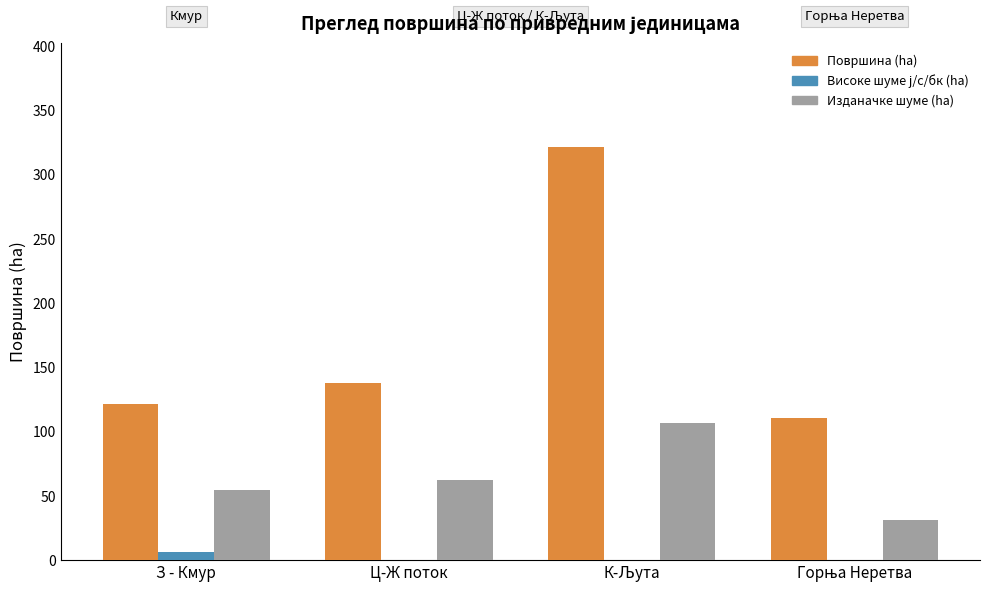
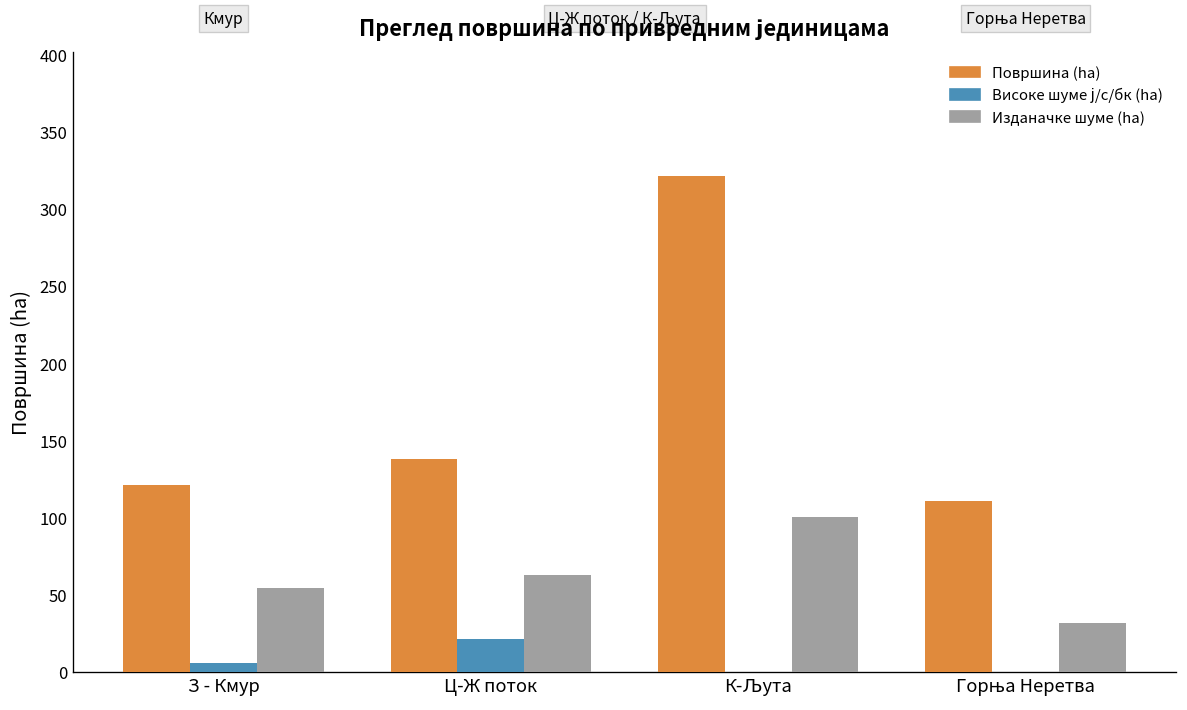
Високе шуме ј/с/бк (ha), Ц-Ж поток: 0 -> 21
Изданачке шуме (ha), К-Љута: 107 -> 100
